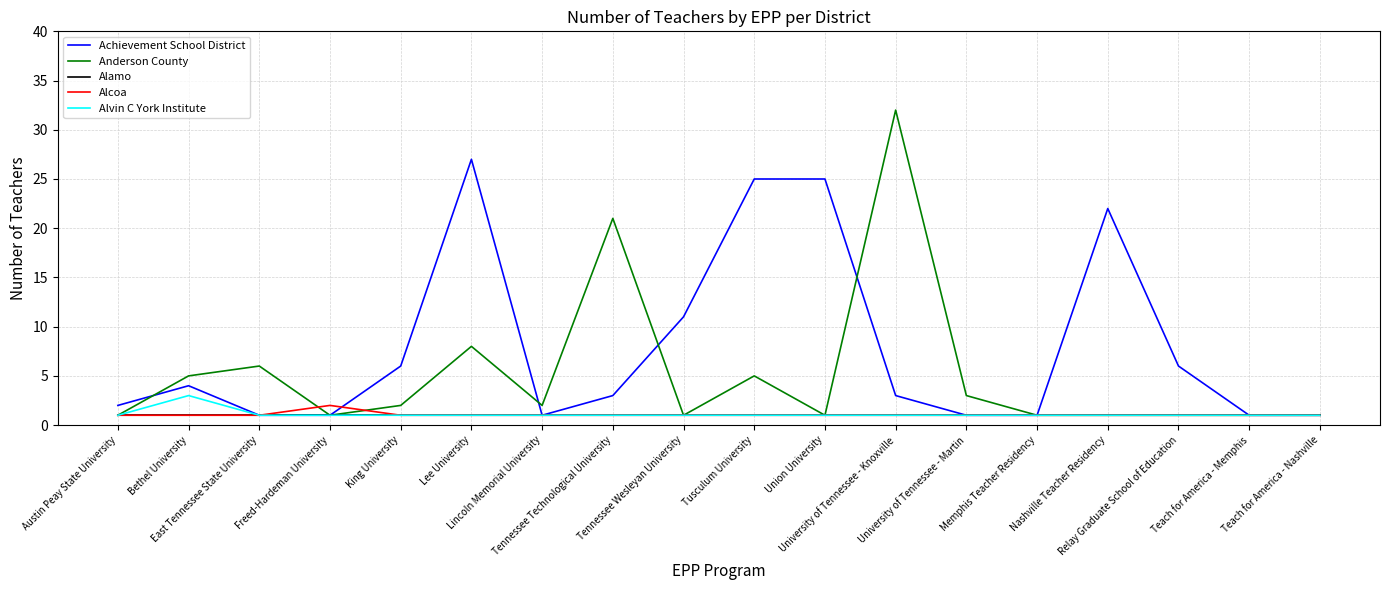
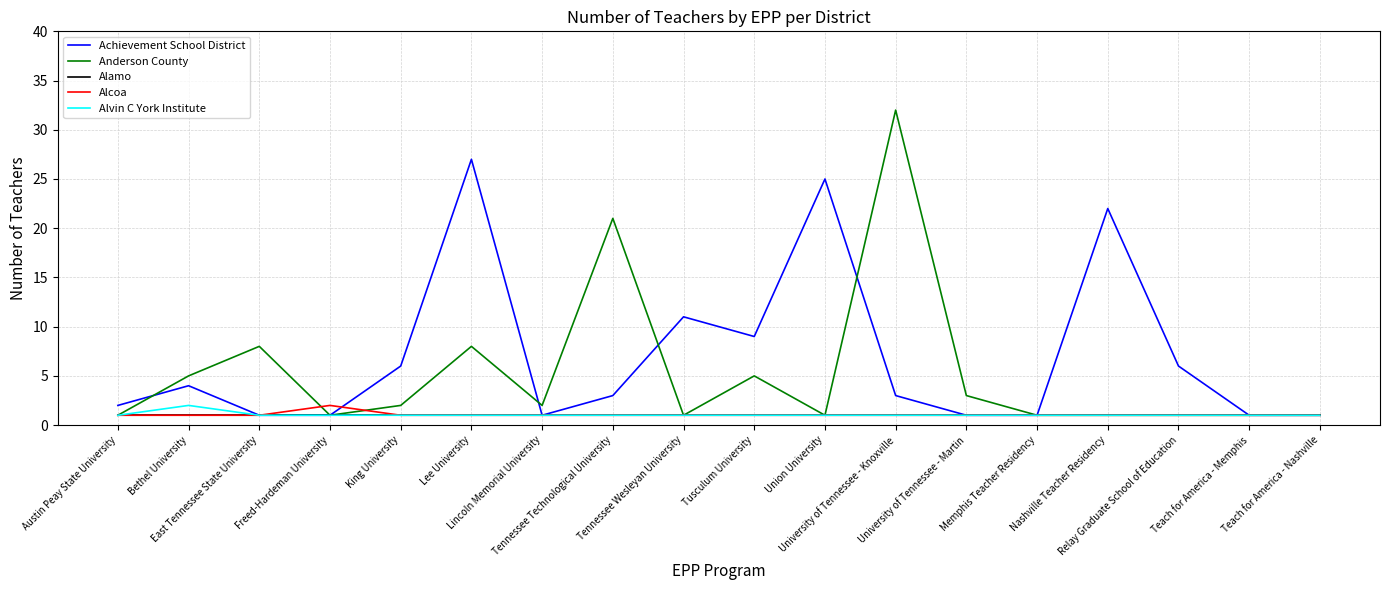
Alvin C York Institute, Bethel University: 3 -> 2
Anderson County, East Tennessee State University: 6 -> 8
Achievement School District, Tusculum University: 25 -> 9
